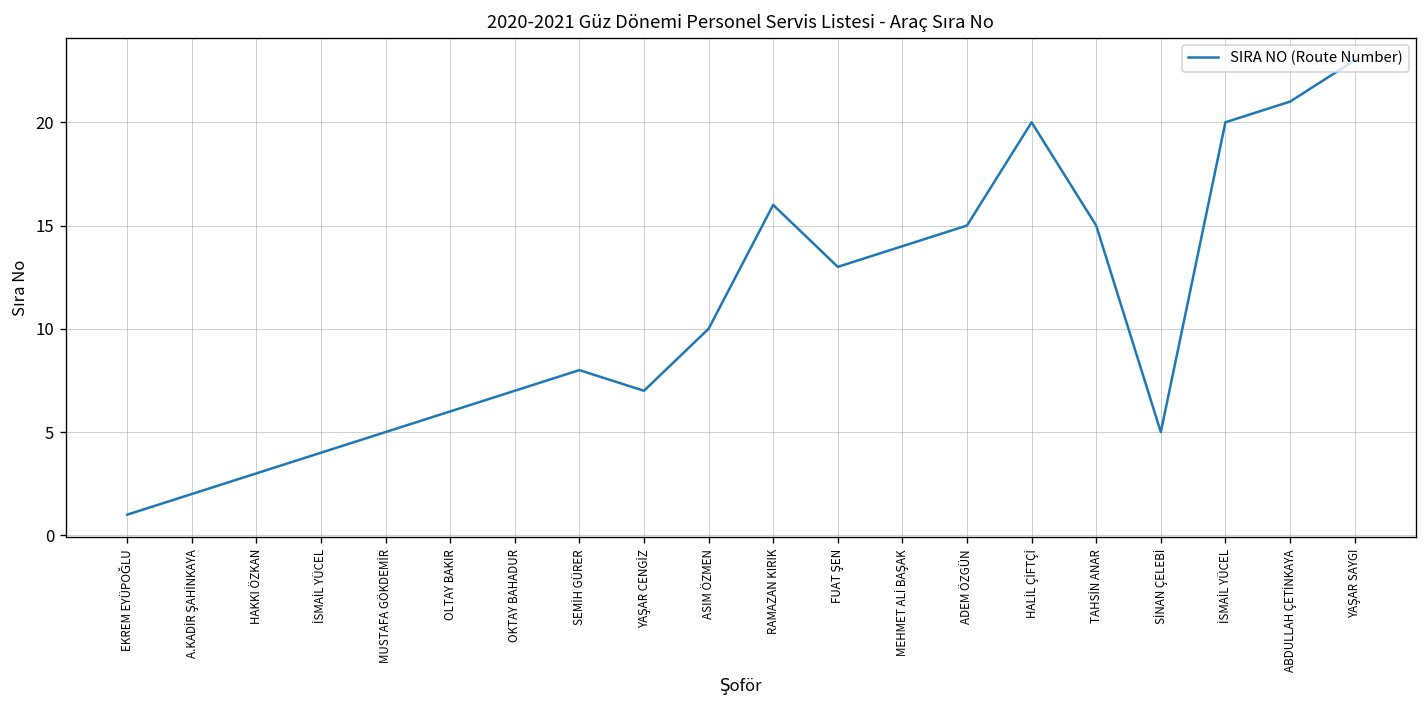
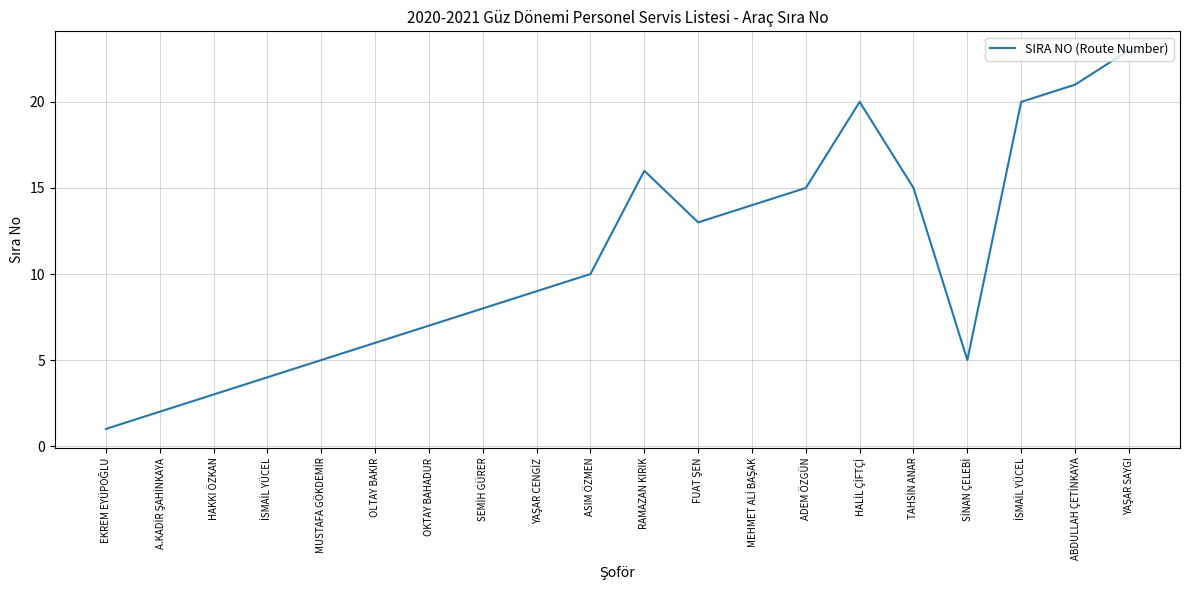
YAŞAR CENGİZ: 7 -> 9
